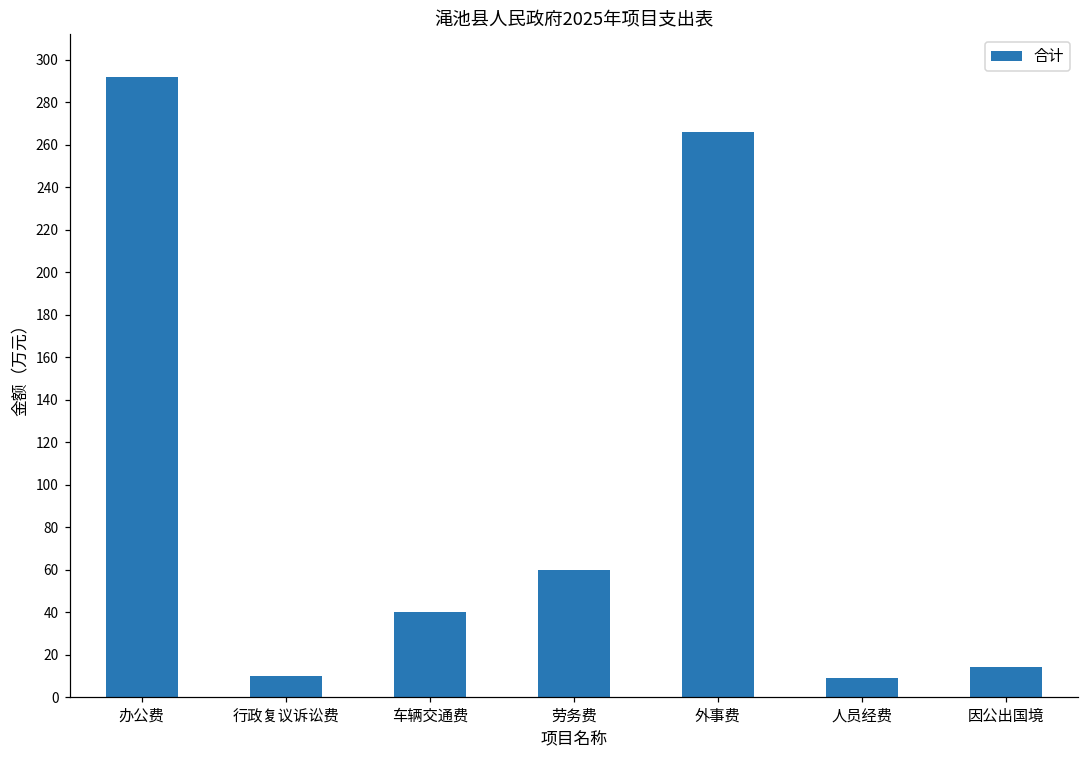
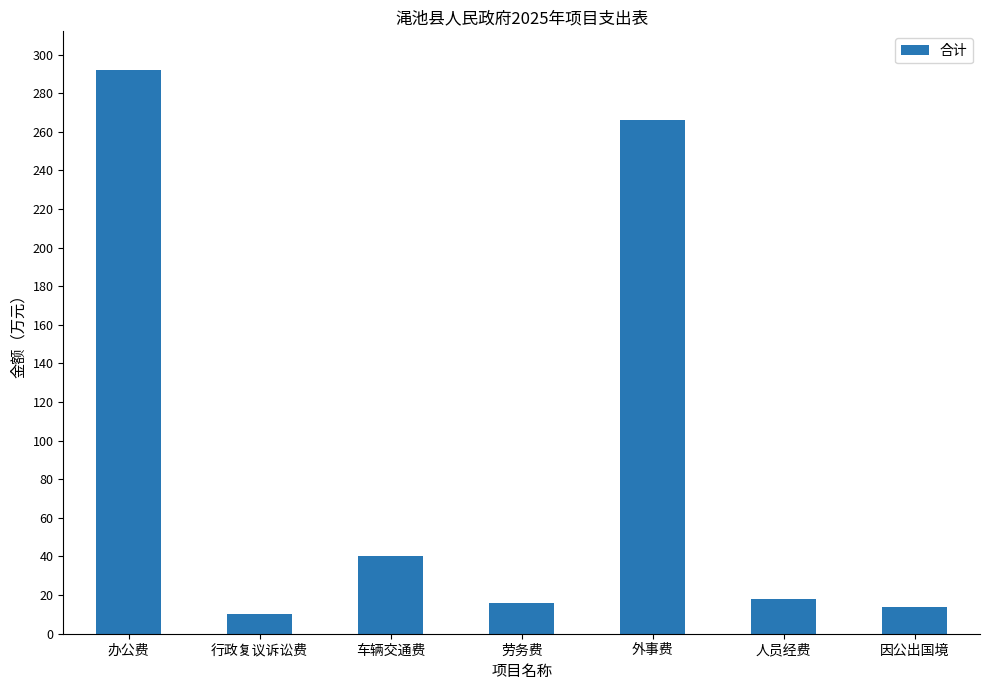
劳务费: 60 -> 16
人员经费: 9 -> 18
